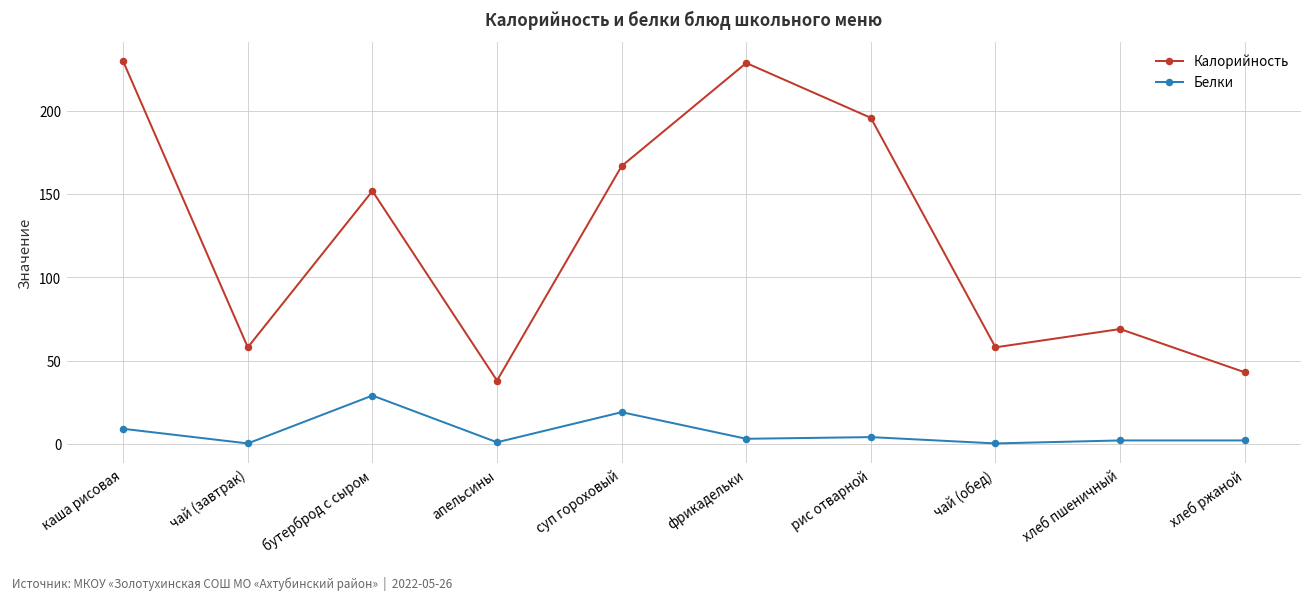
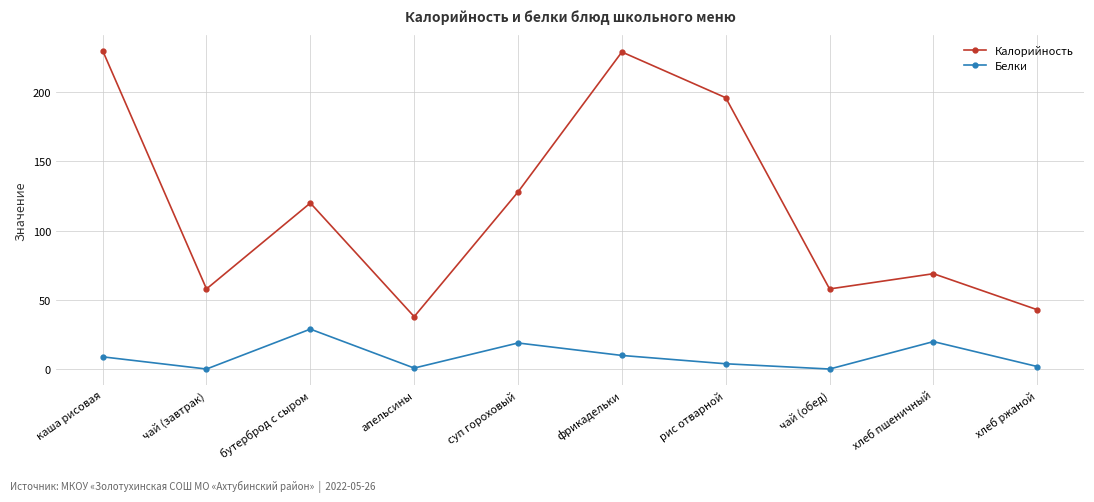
Калорийность, бутерброд с сыром: 152 -> 120
Калорийность, суп гороховый: 167 -> 128
Белки, фрикадельки: 3 -> 10
Белки, хлеб пшеничный: 2 -> 20
